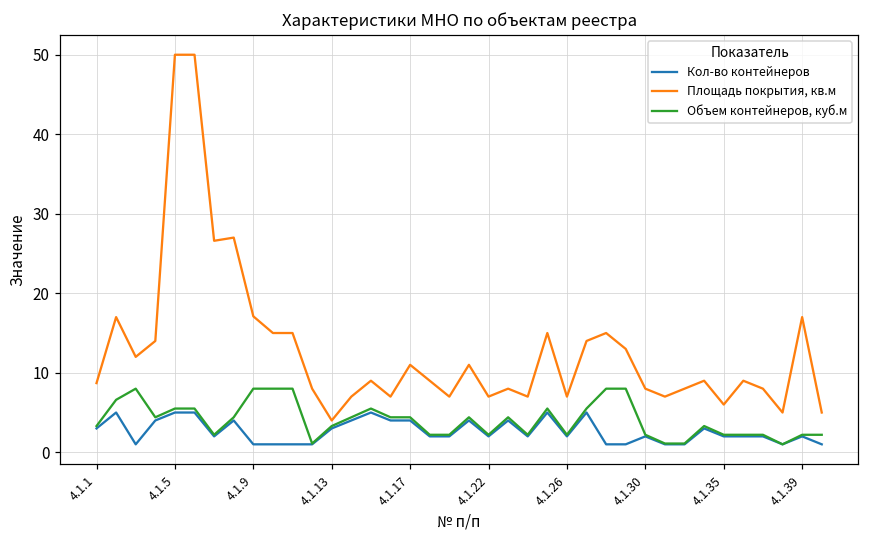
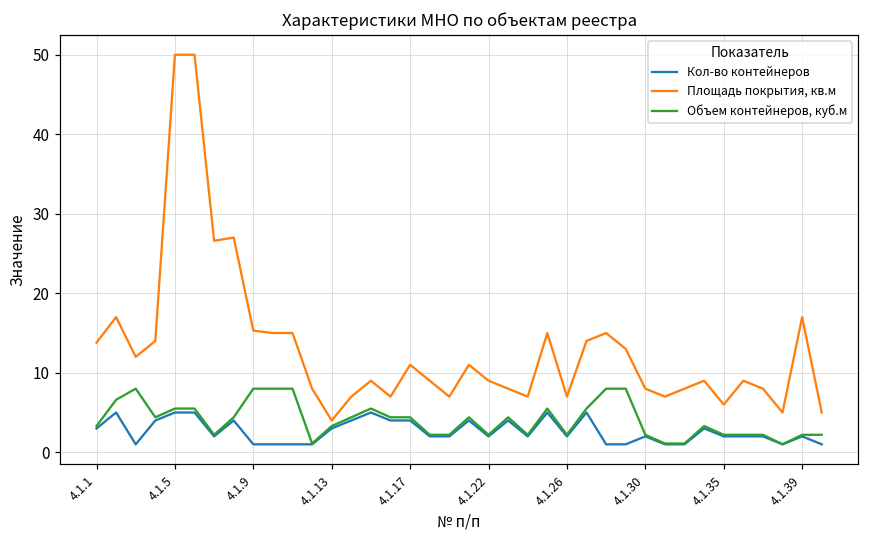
Площадь покрытия, кв.м, 4.1.1: 9 -> 14
Площадь покрытия, кв.м, 4.1.9: 17 -> 15
Площадь покрытия, кв.м, 4.1.22: 7 -> 9
